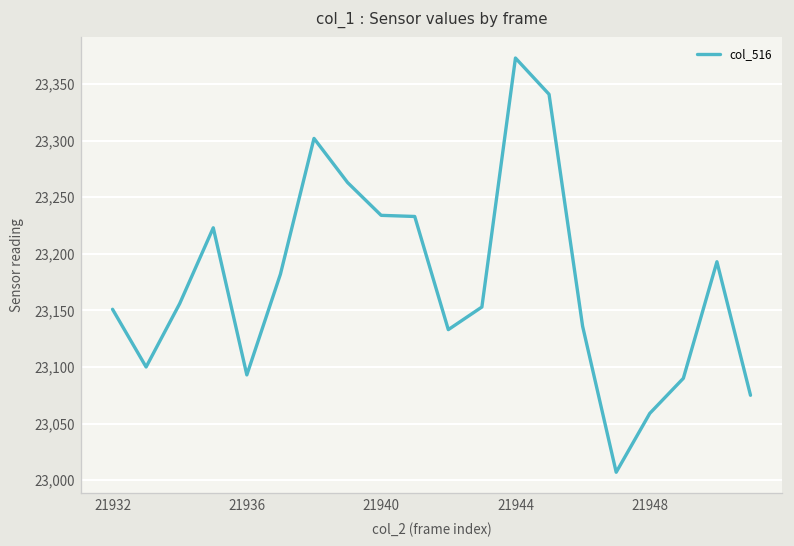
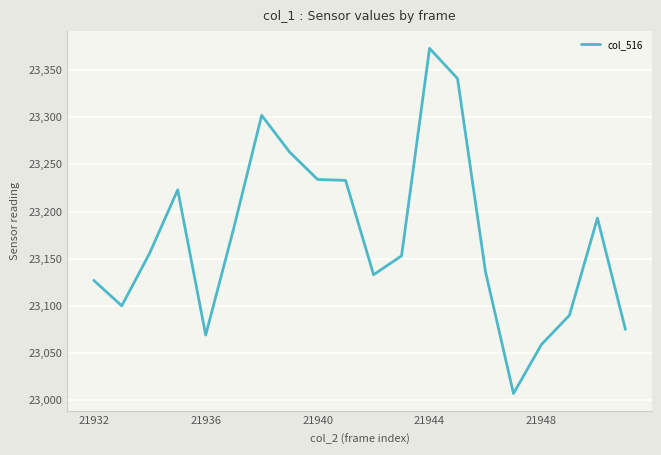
21932: 23,150 -> 23,130
21936: 23,090 -> 23,070
